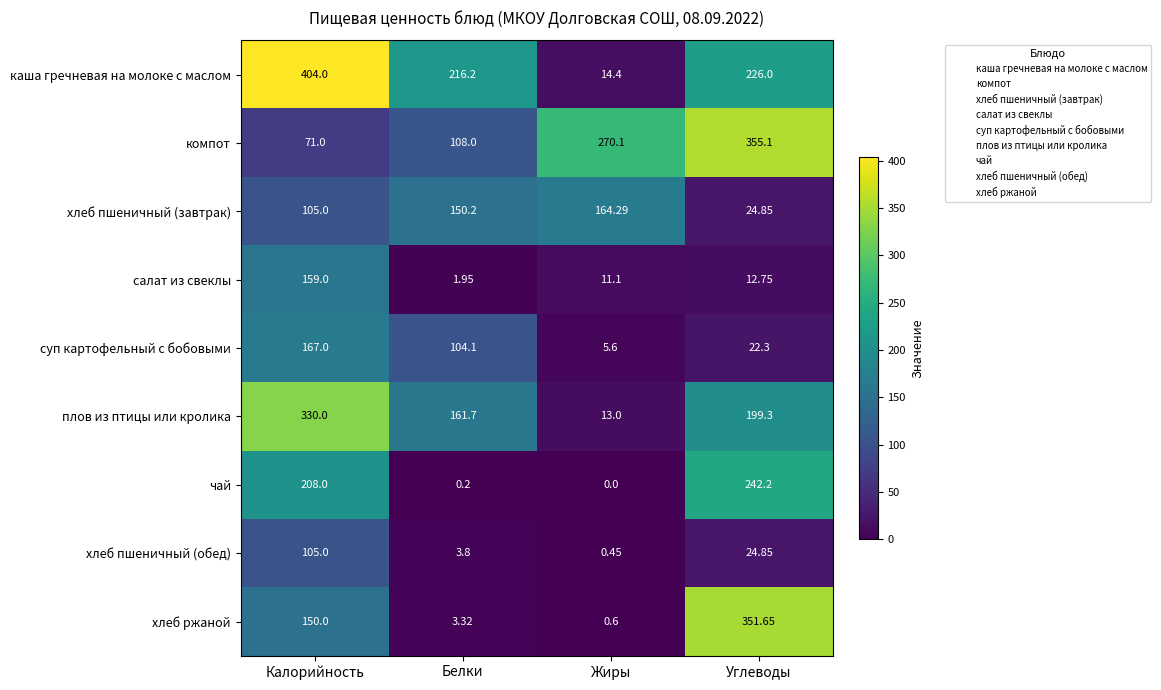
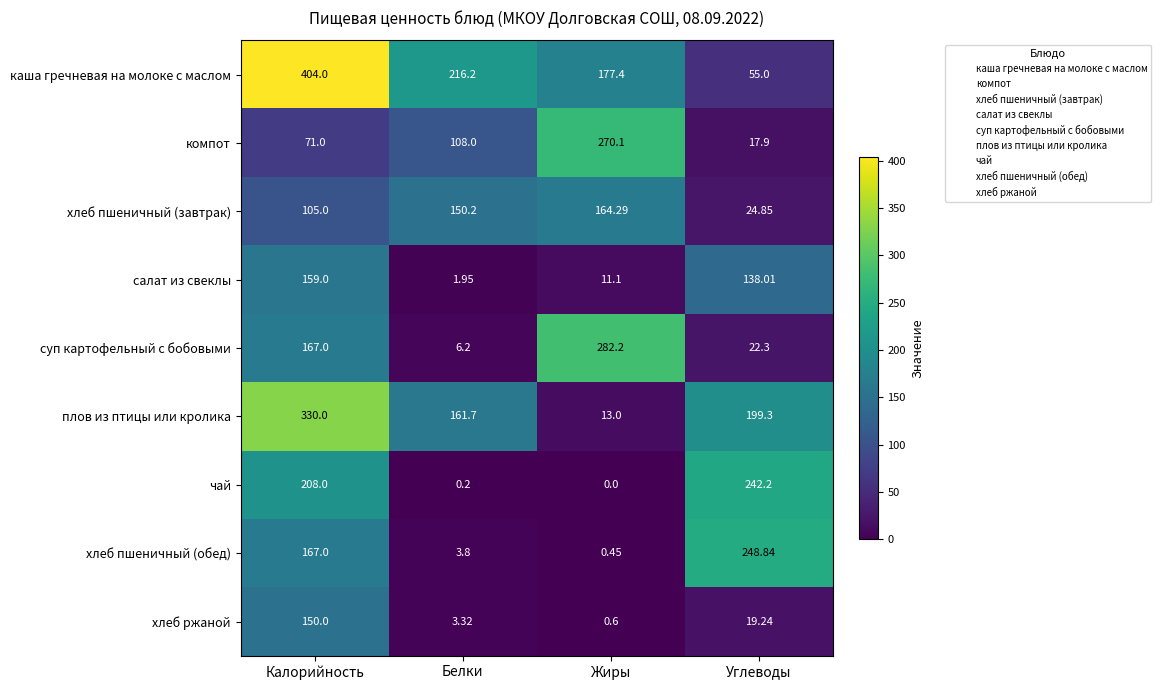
каша гречневая на молоке с маслом, Жиры: 14.4 -> 177.4
каша гречневая на молоке с маслом, Углеводы: 226.0 -> 55.0
компот, Углеводы: 355.1 -> 17.9
салат из свеклы, Углеводы: 12.75 -> 138.01
суп картофельный с бобовыми, Белки: 104.1 -> 6.2
суп картофельный с бобовыми, Жиры: 5.6 -> 282.2
хлеб пшеничный (обед), Калорийность: 105.0 -> 167.0
хлеб пшеничный (обед), Углеводы: 24.85 -> 248.84
хлеб ржаной, Углеводы: 351.65 -> 19.24
